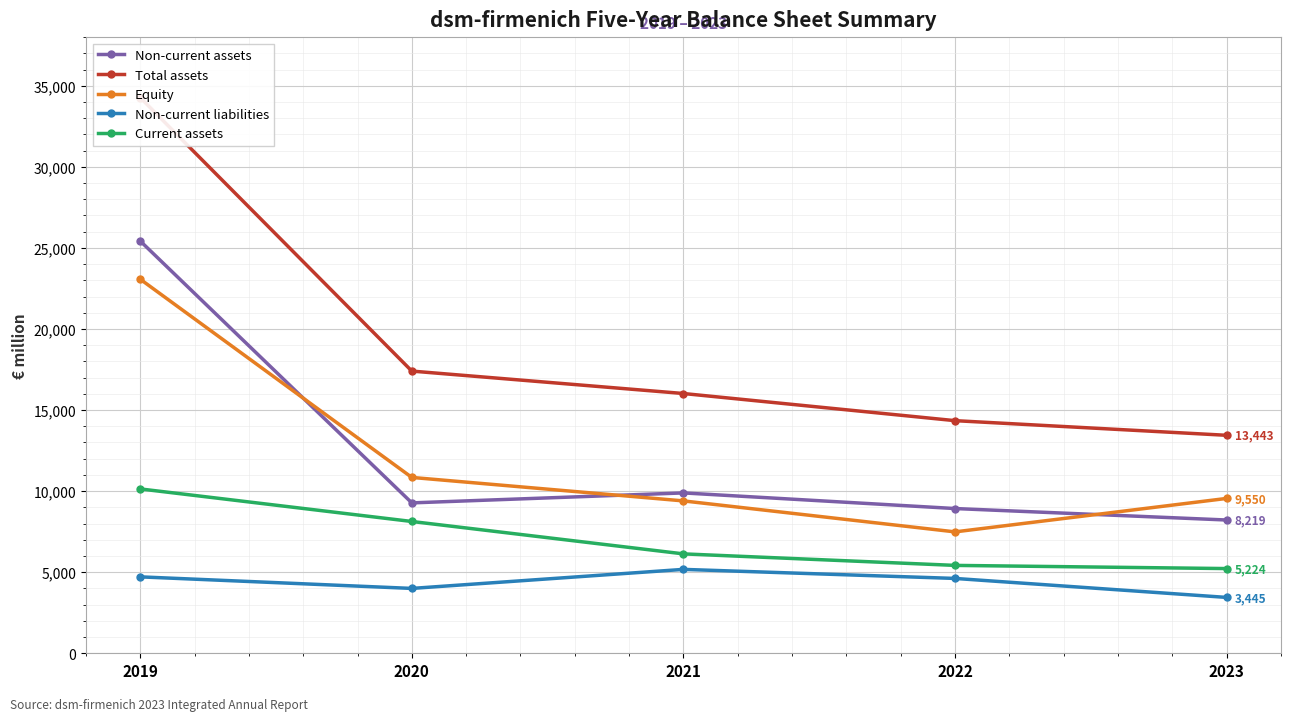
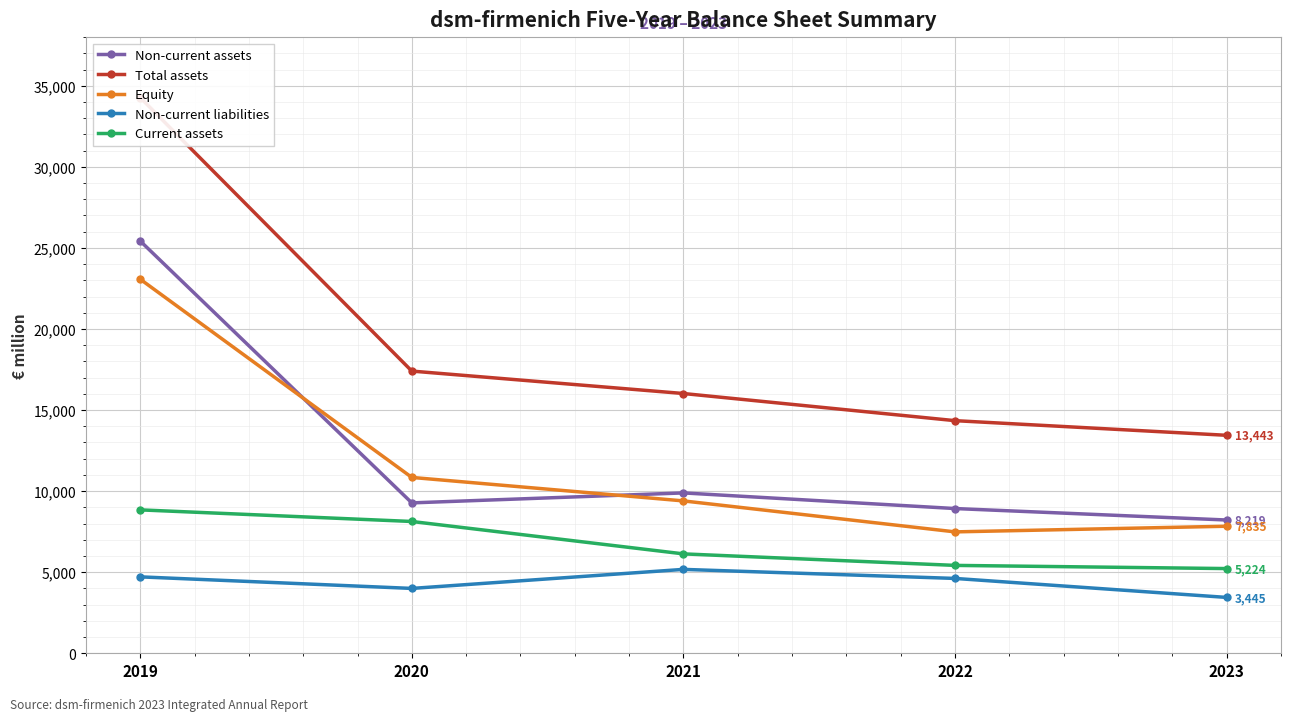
Current assets, 2019: 10,100 -> 8,800
Equity, 2023: 9,550 -> 7,835
